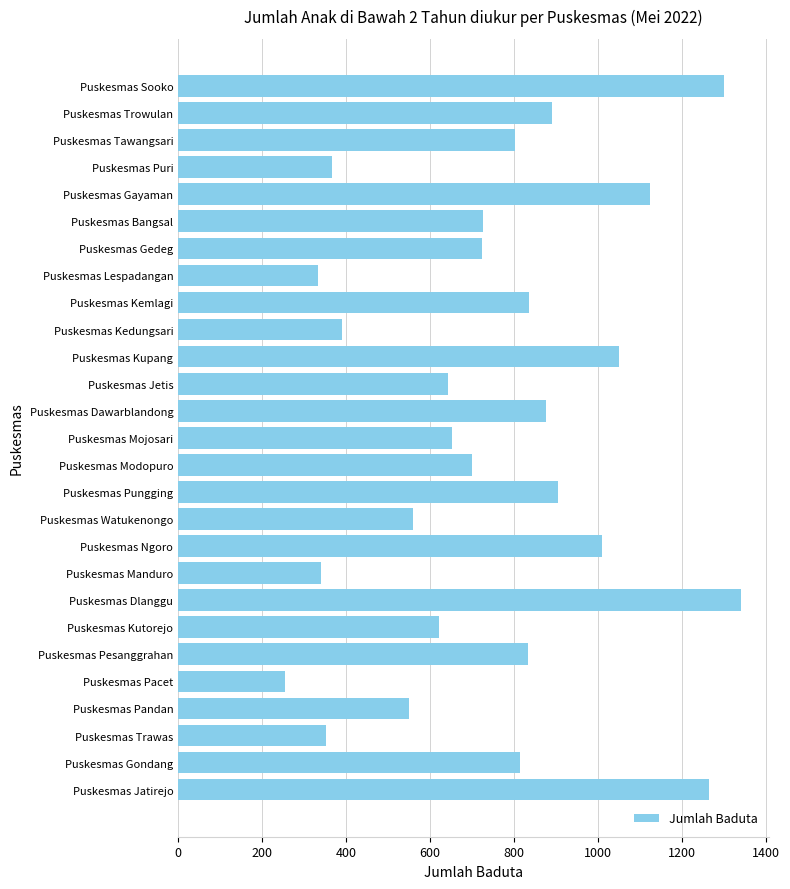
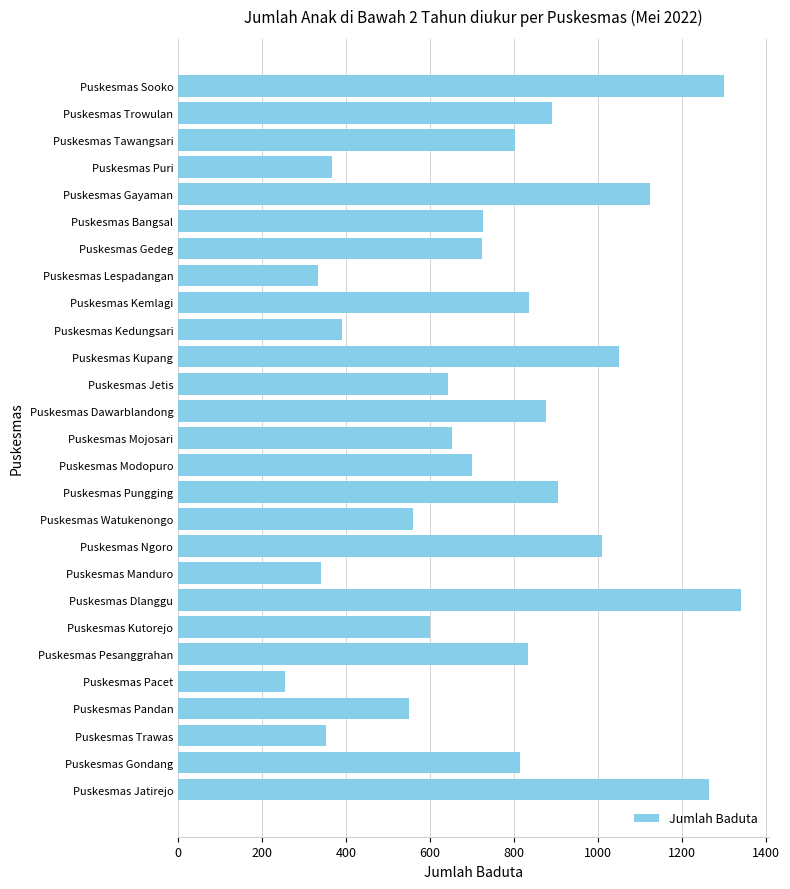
Puskesmas Kutorejo: 620 -> 600
